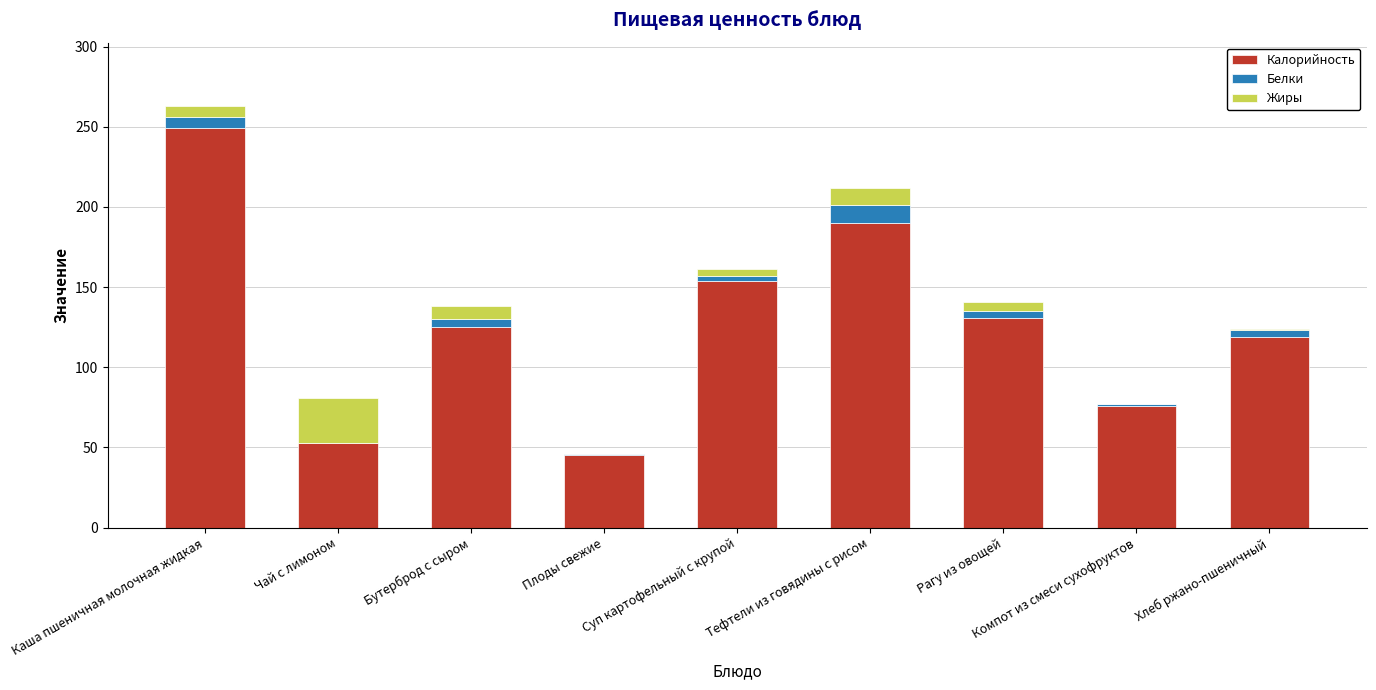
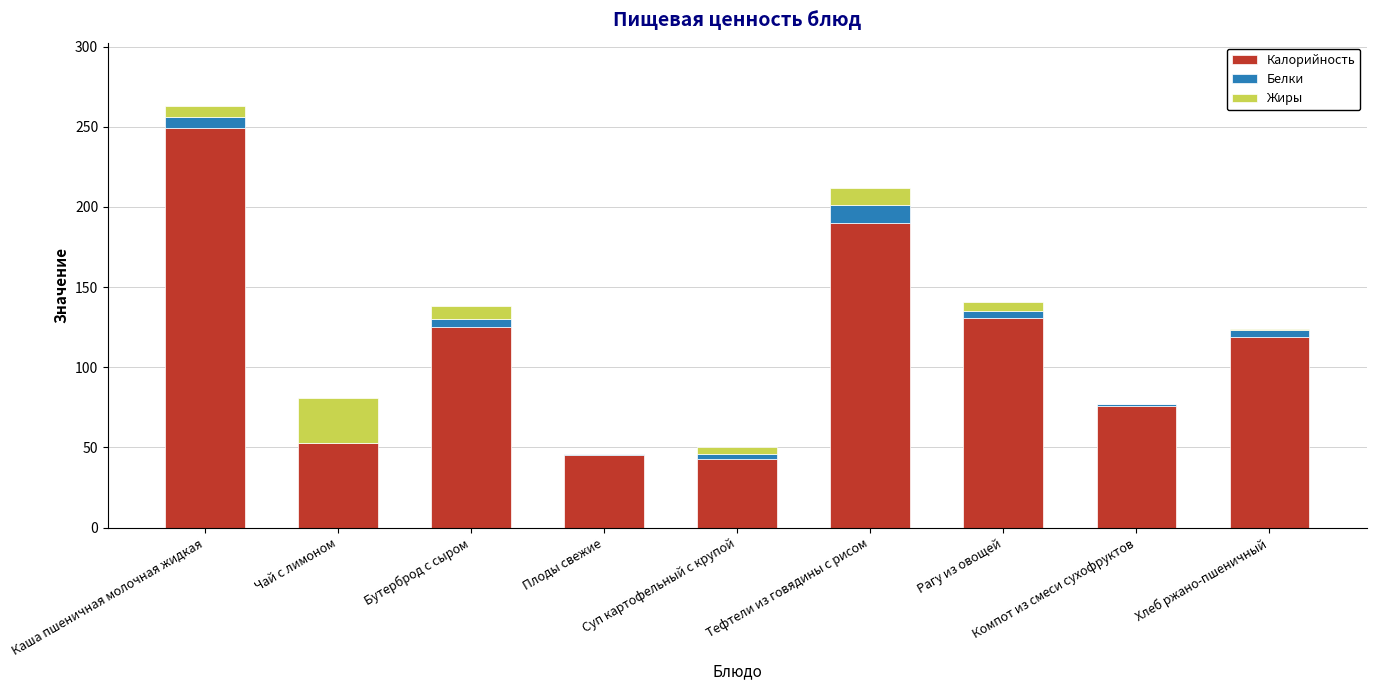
Калорийность, Суп картофельный с крупой: 154 -> 43
